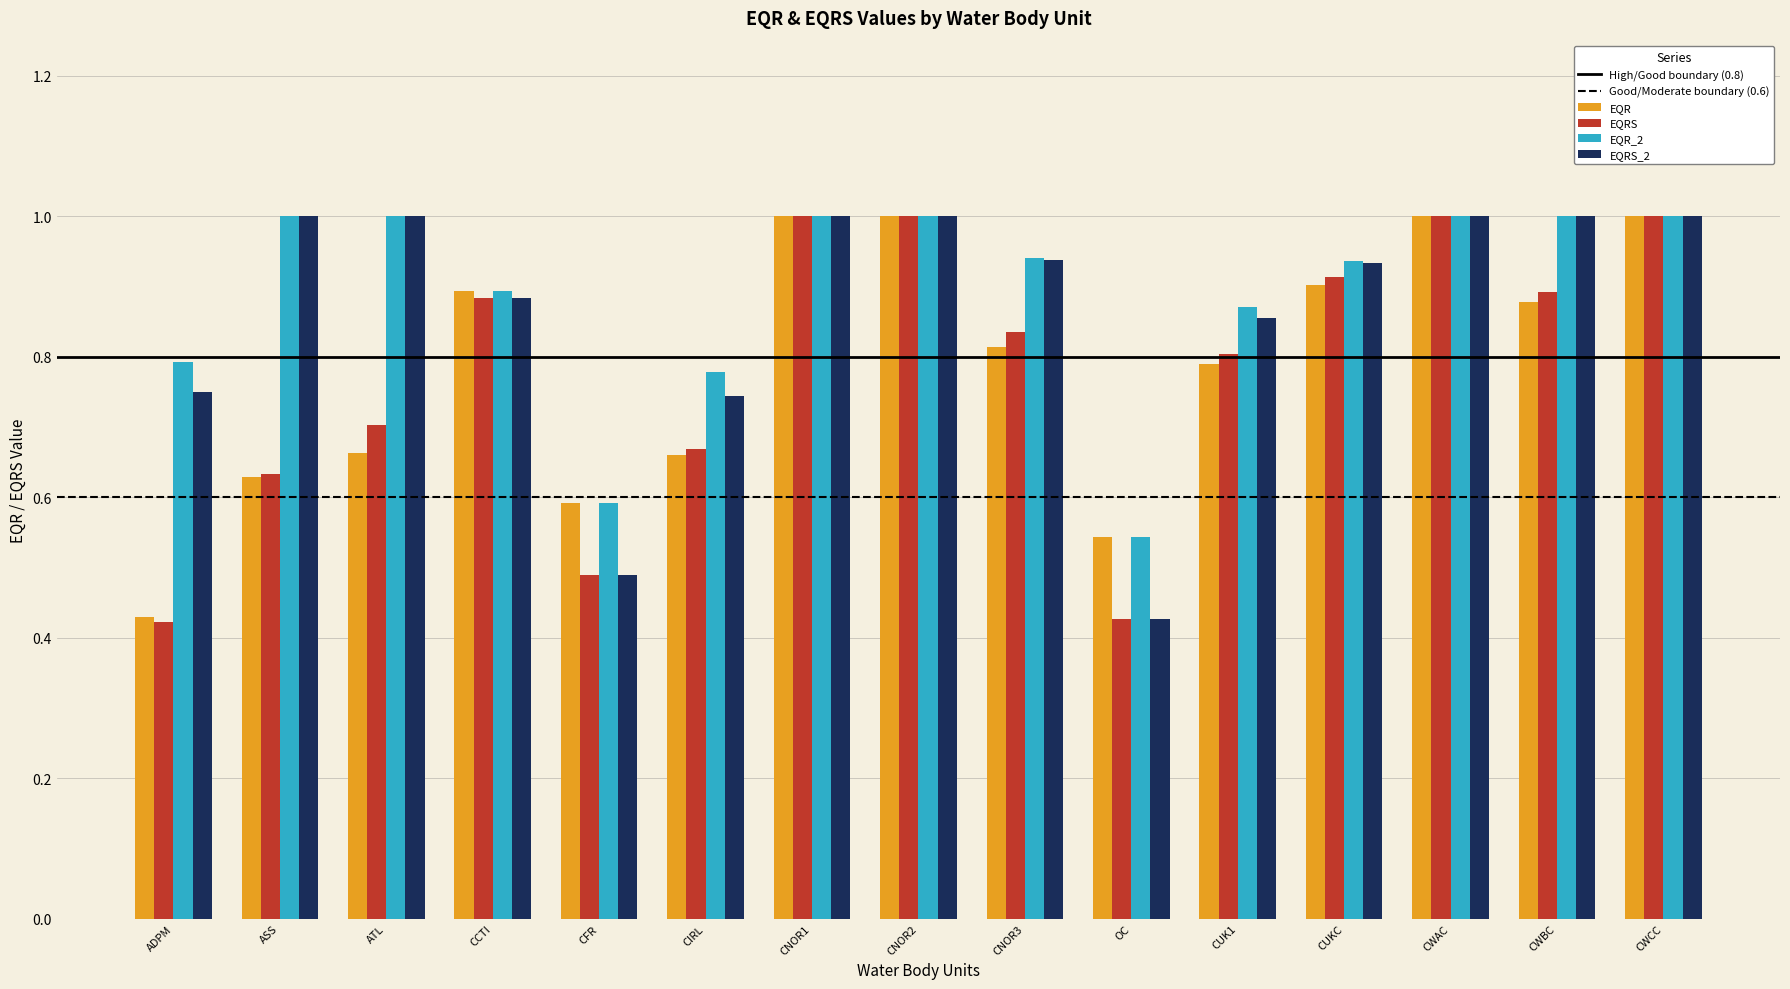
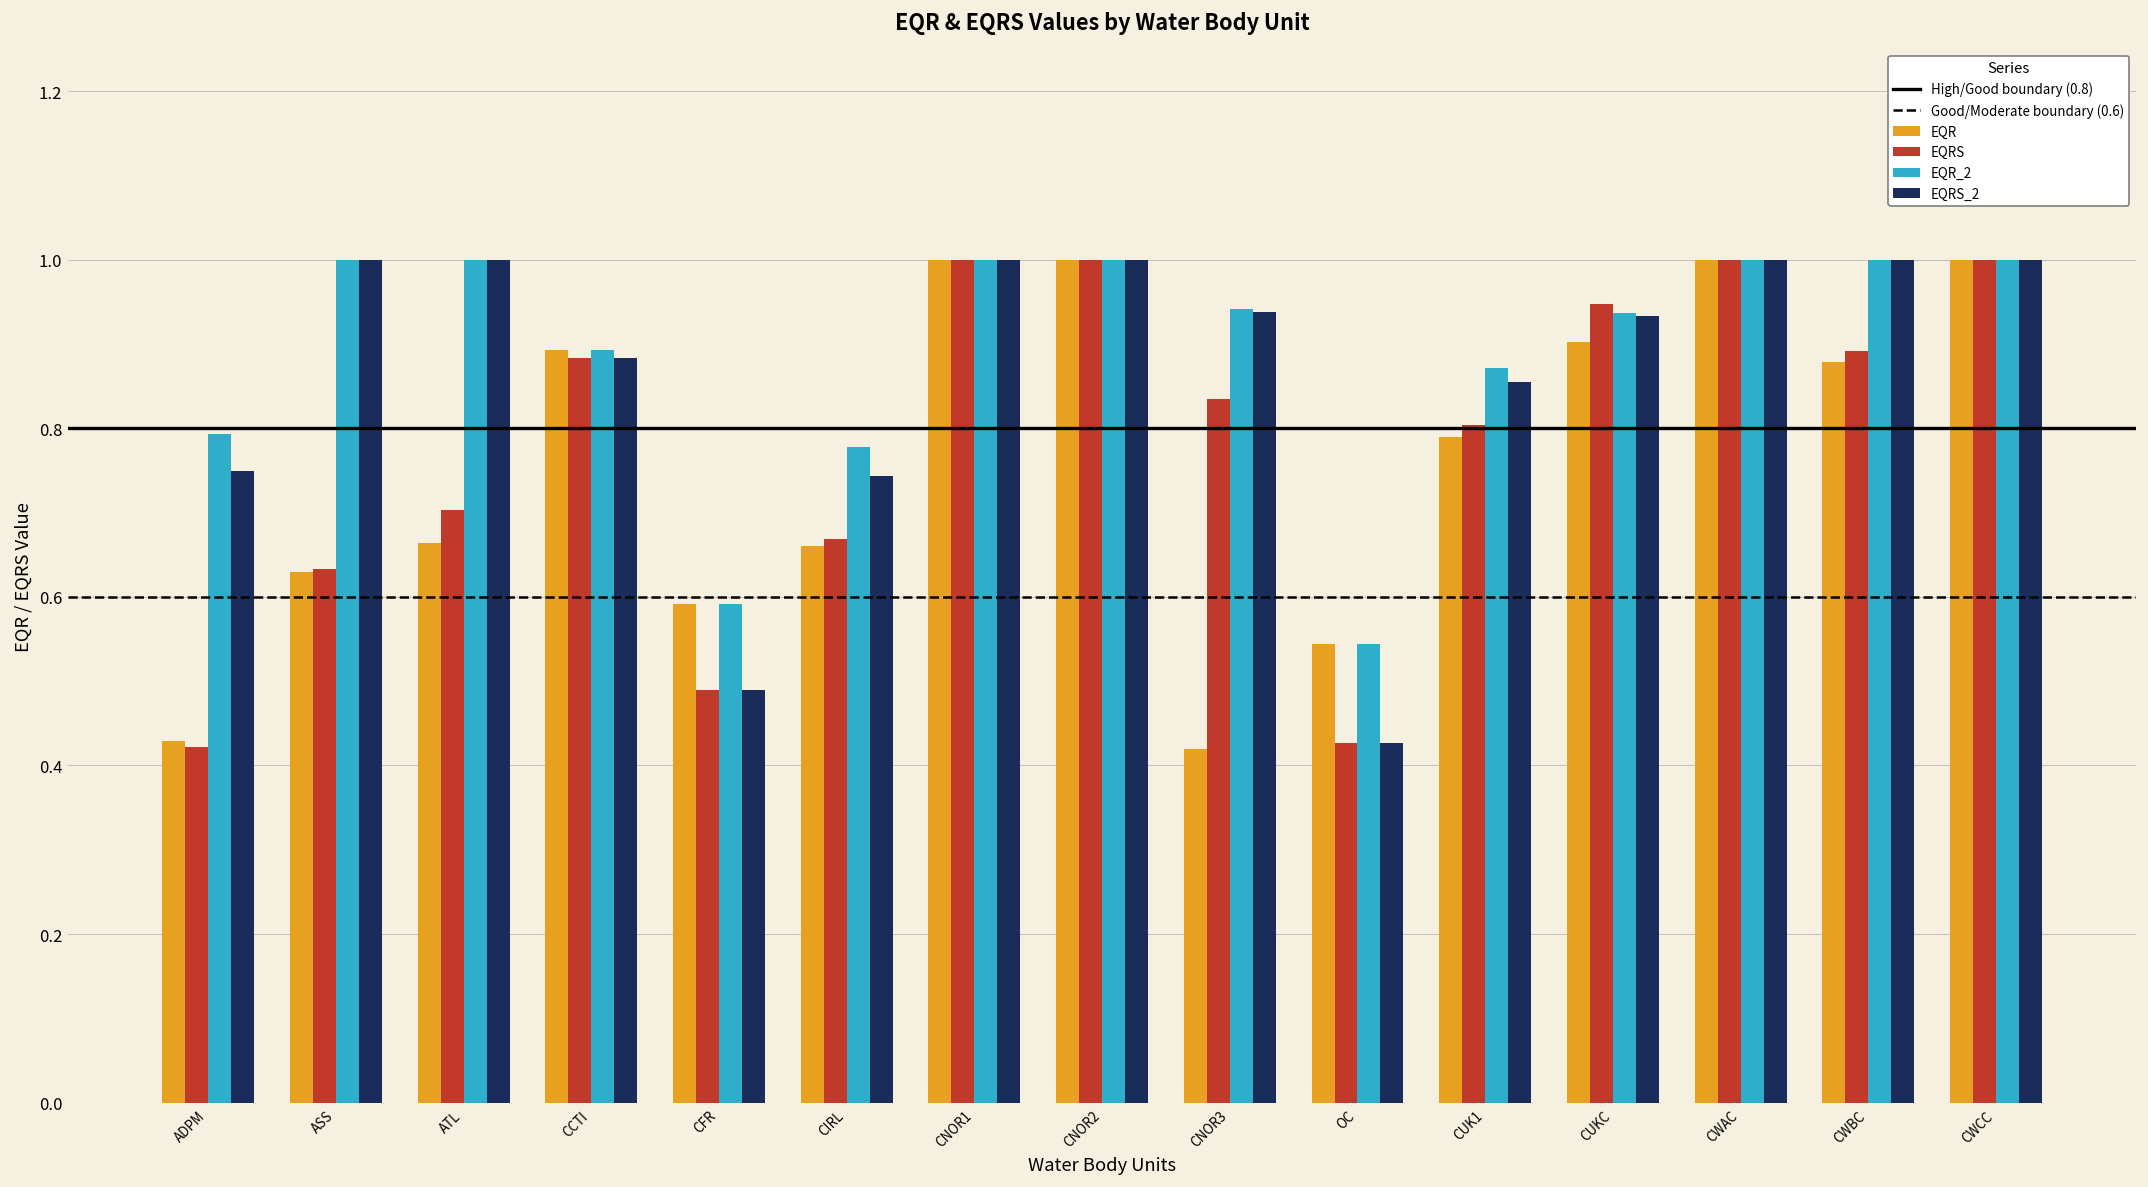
EQR, CNOR3: 0.81 -> 0.42
EQRS, CUKC: 0.91 -> 0.95
